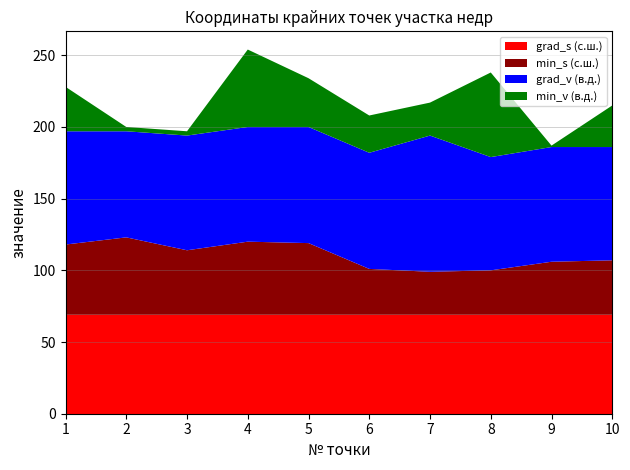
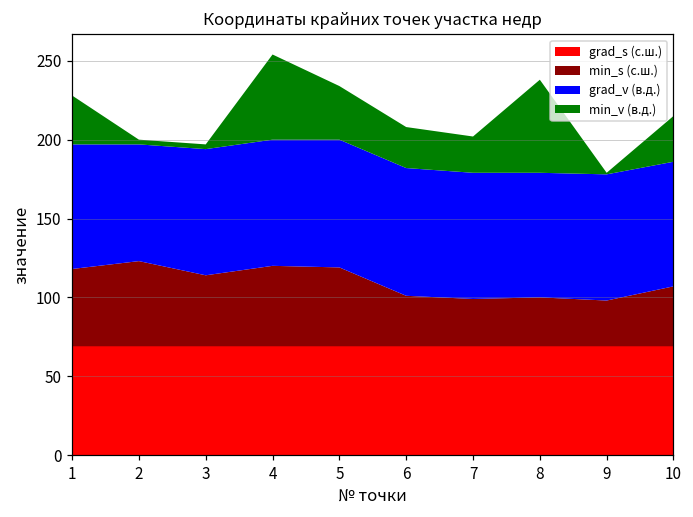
grad_v (в.д.), 7: 95 -> 80
min_s (с.ш.), 9: 37 -> 29
